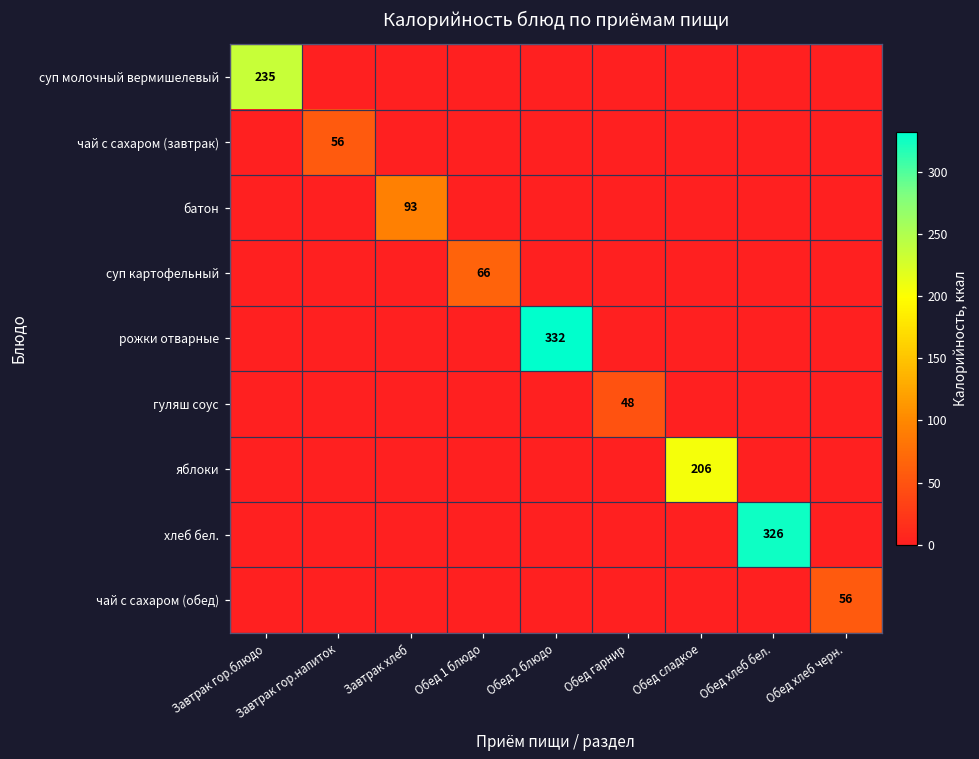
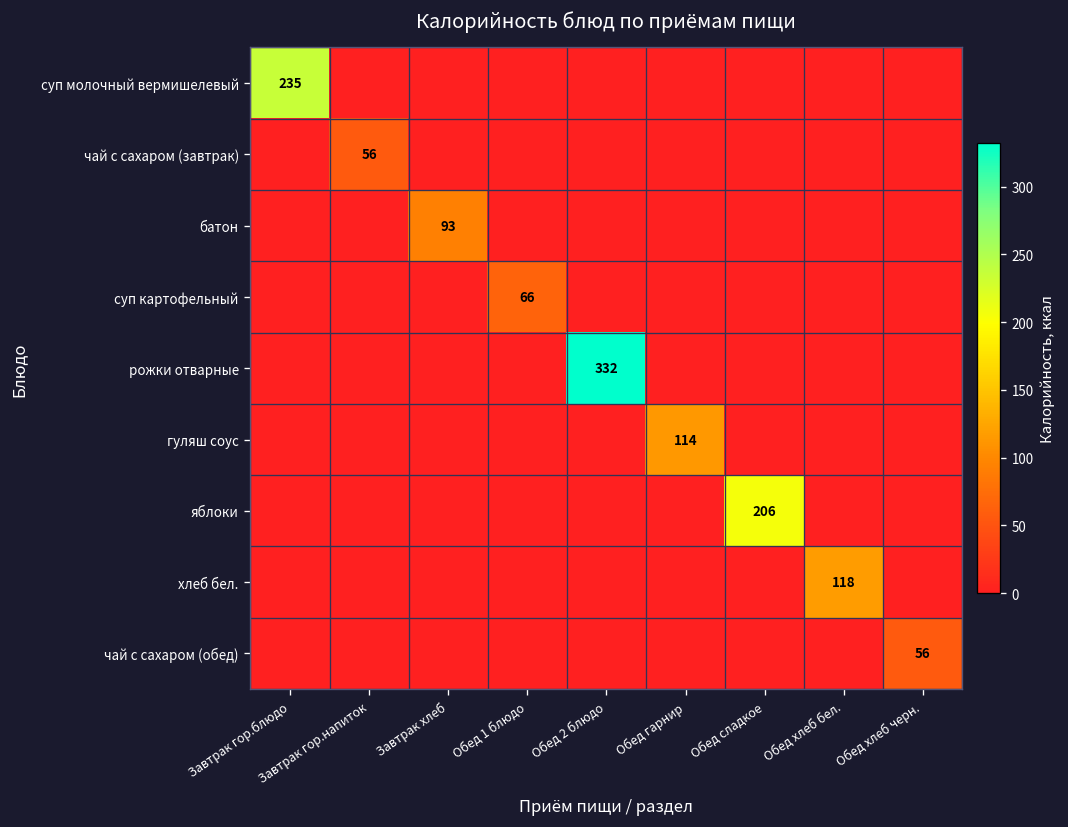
гуляш соус, Обед гарнир: 48 -> 114
хлеб бел., Обед хлеб бел.: 326 -> 118
